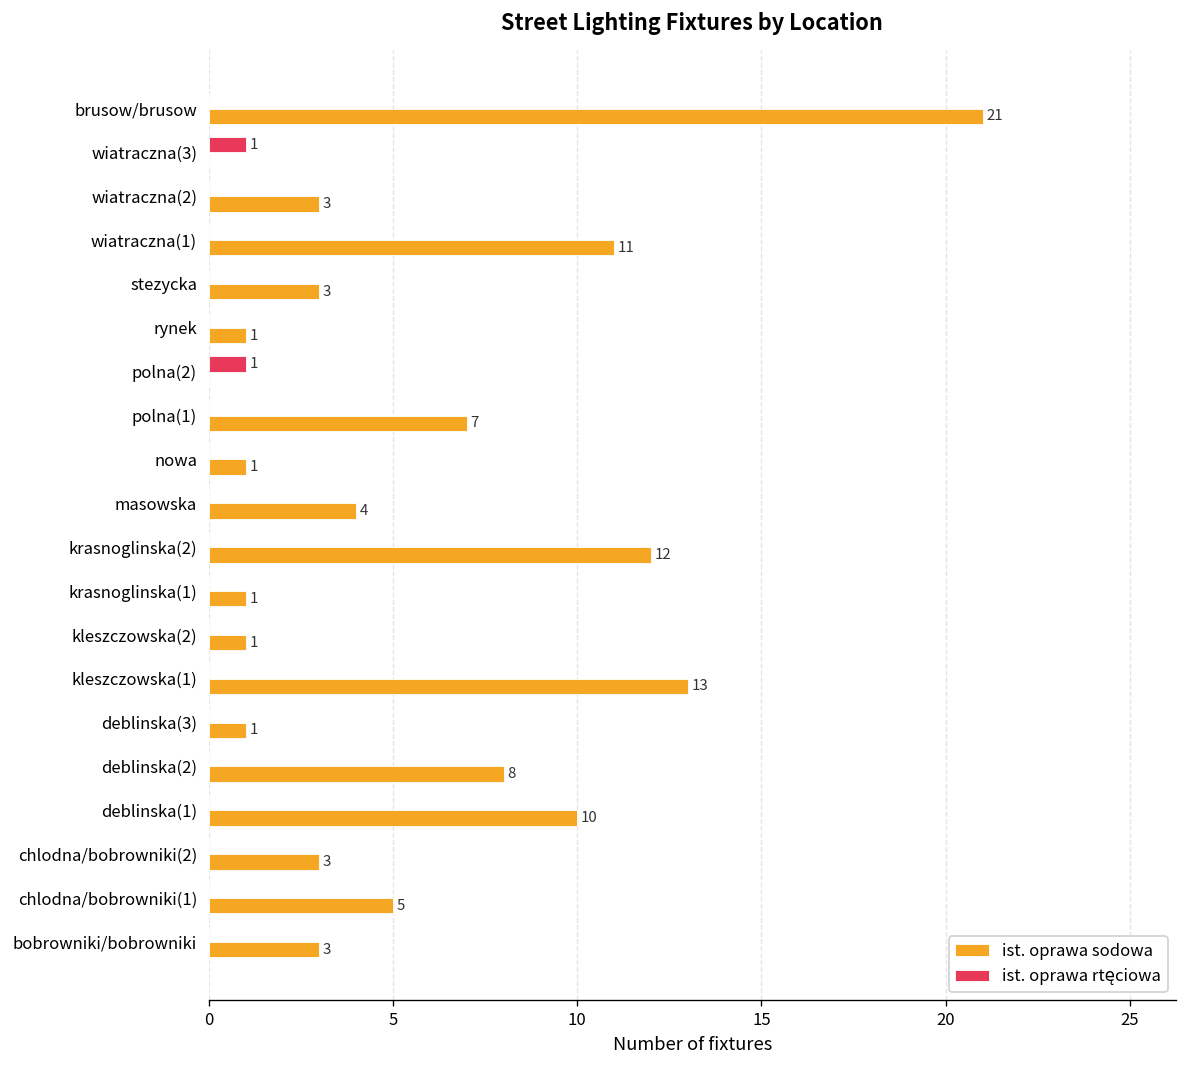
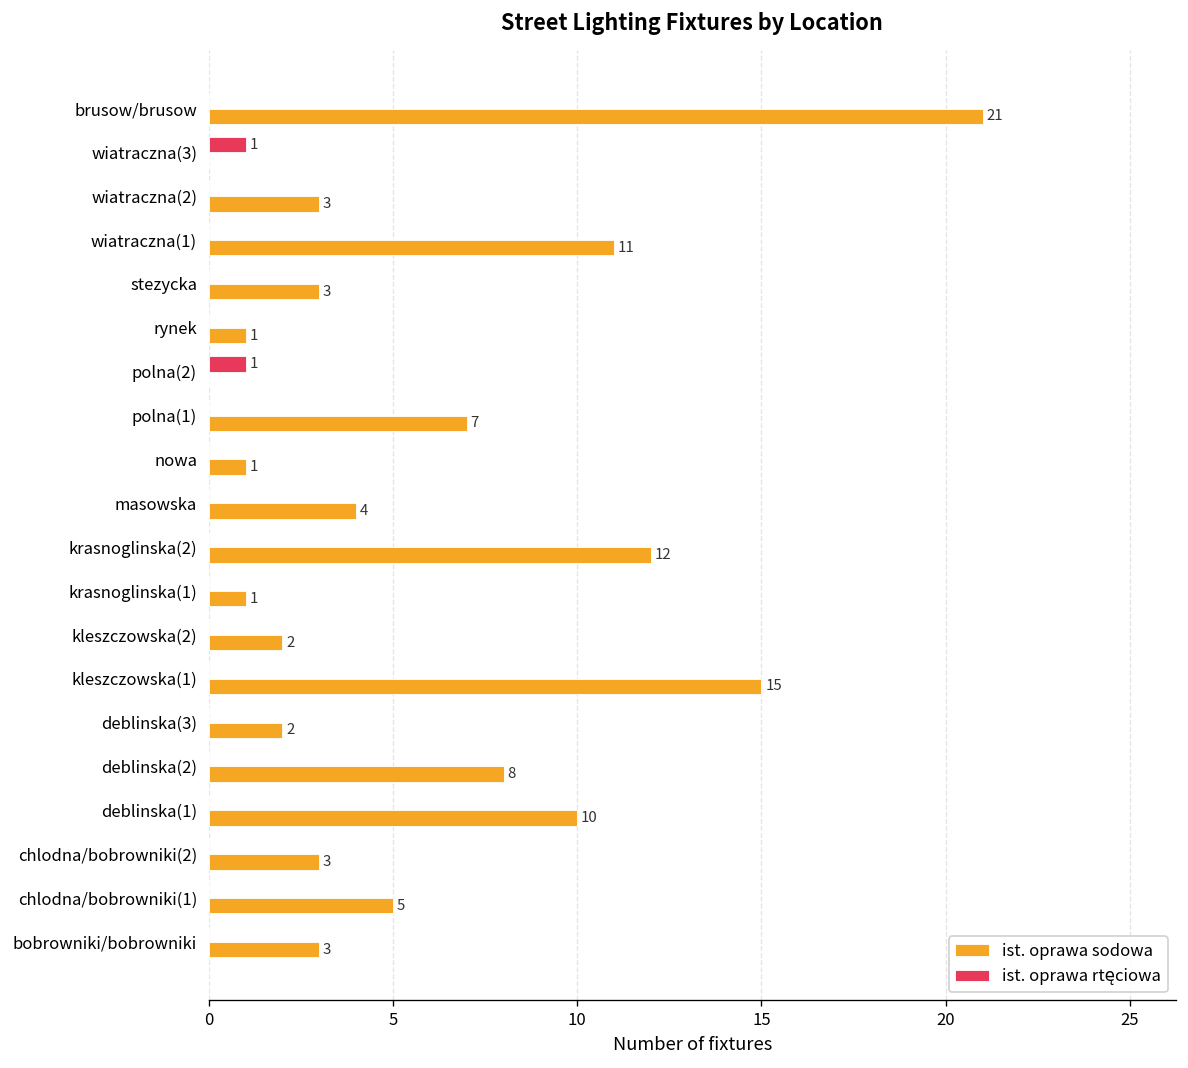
ist. oprawa sodowa, kleszczowska(2): 1 -> 2
ist. oprawa sodowa, kleszczowska(1): 13 -> 15
ist. oprawa sodowa, deblinska(3): 1 -> 2
